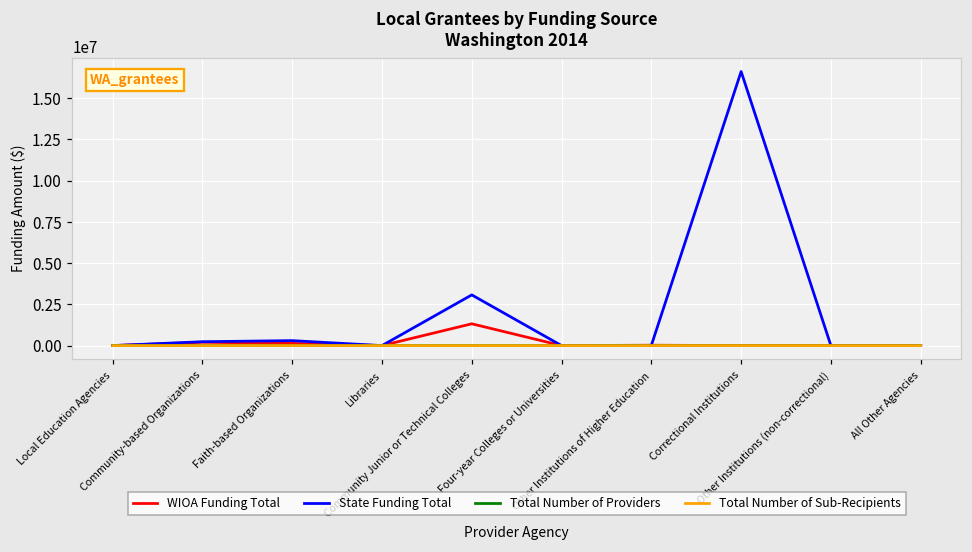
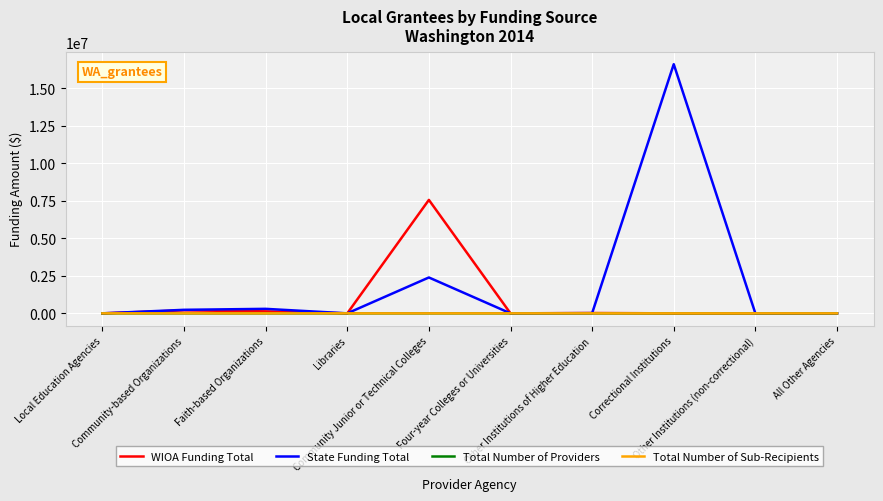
WIOA Funding Total, Community Junior or Technical Colleges: 1300000 -> 7600000
State Funding Total, Community Junior or Technical Colleges: 3100000 -> 2400000
